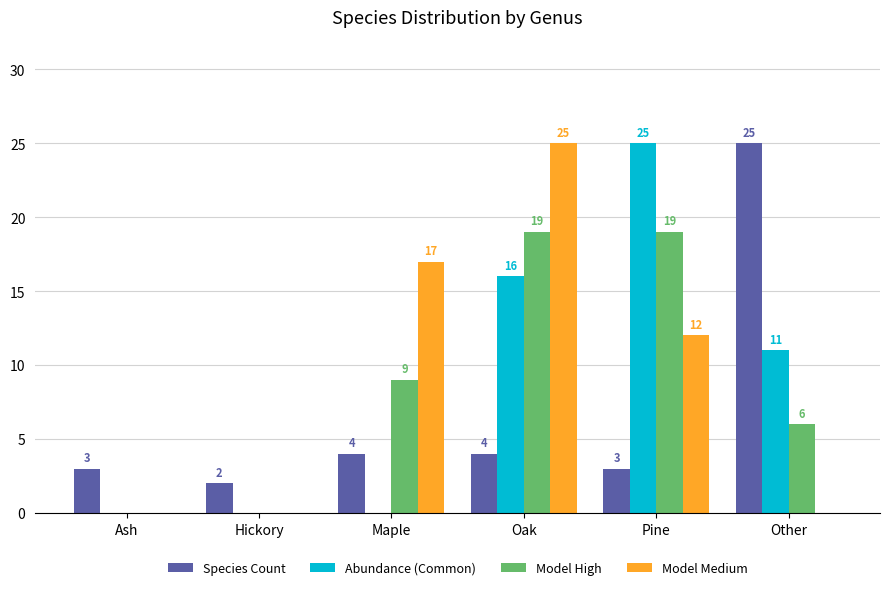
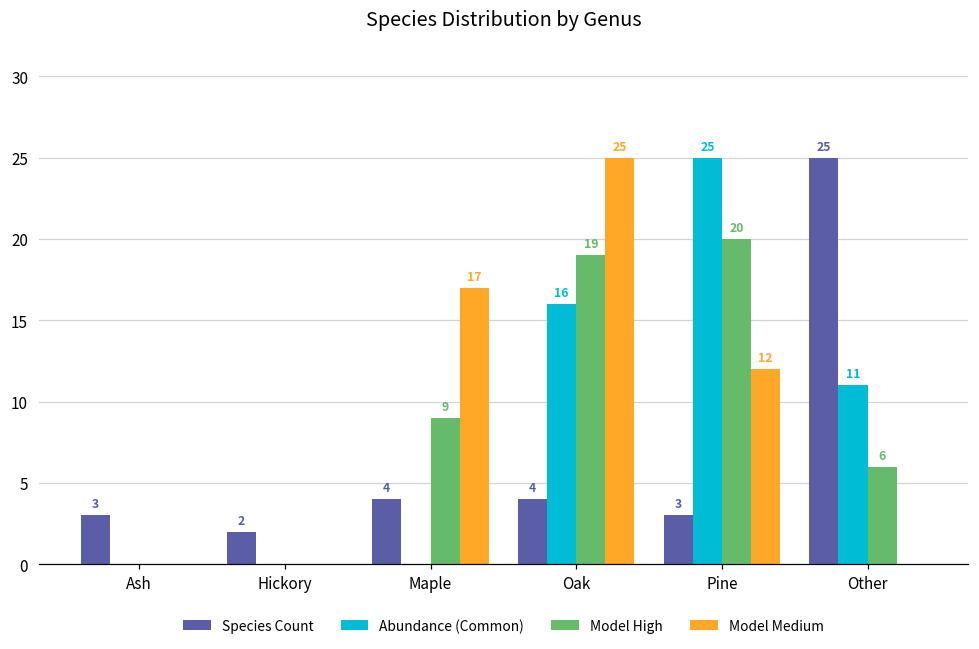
Model High, Pine: 19 -> 20
